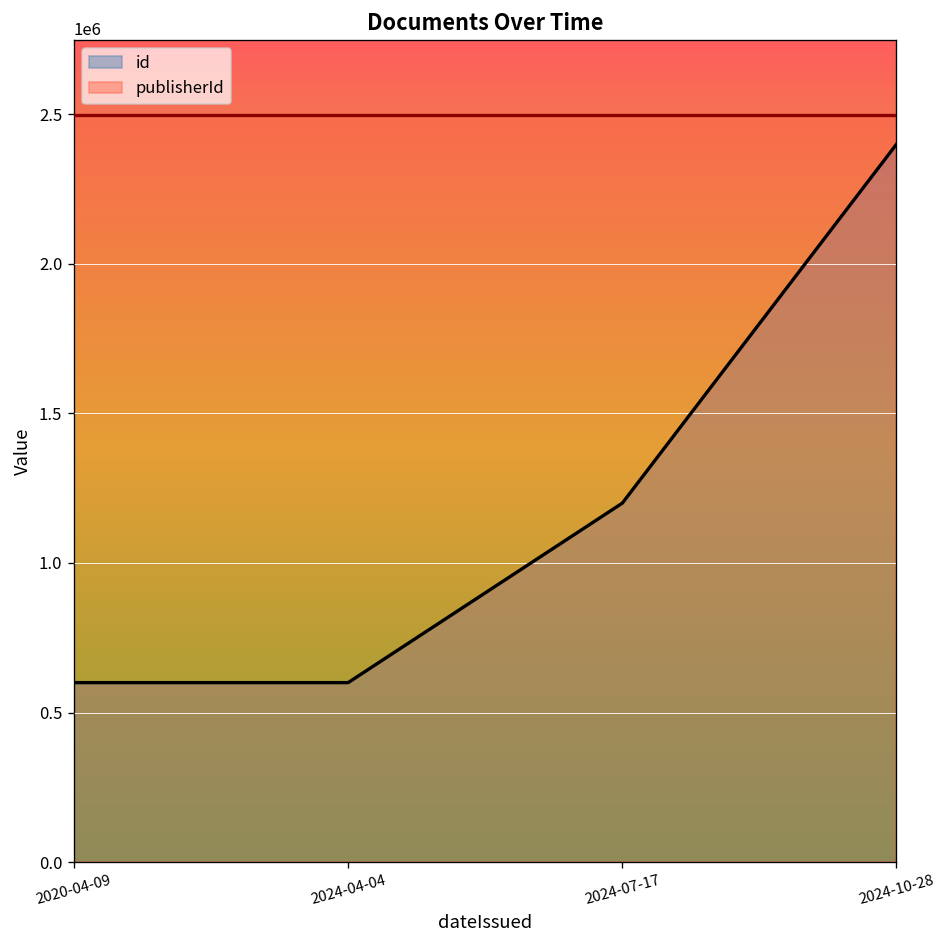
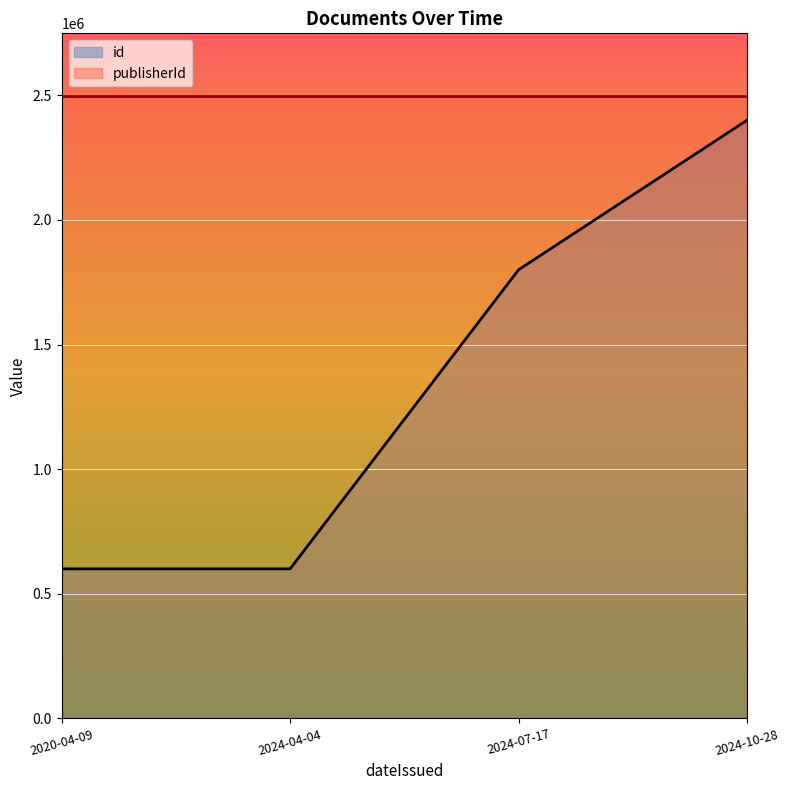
id, 2024-07-17: 1200000 -> 1800000
